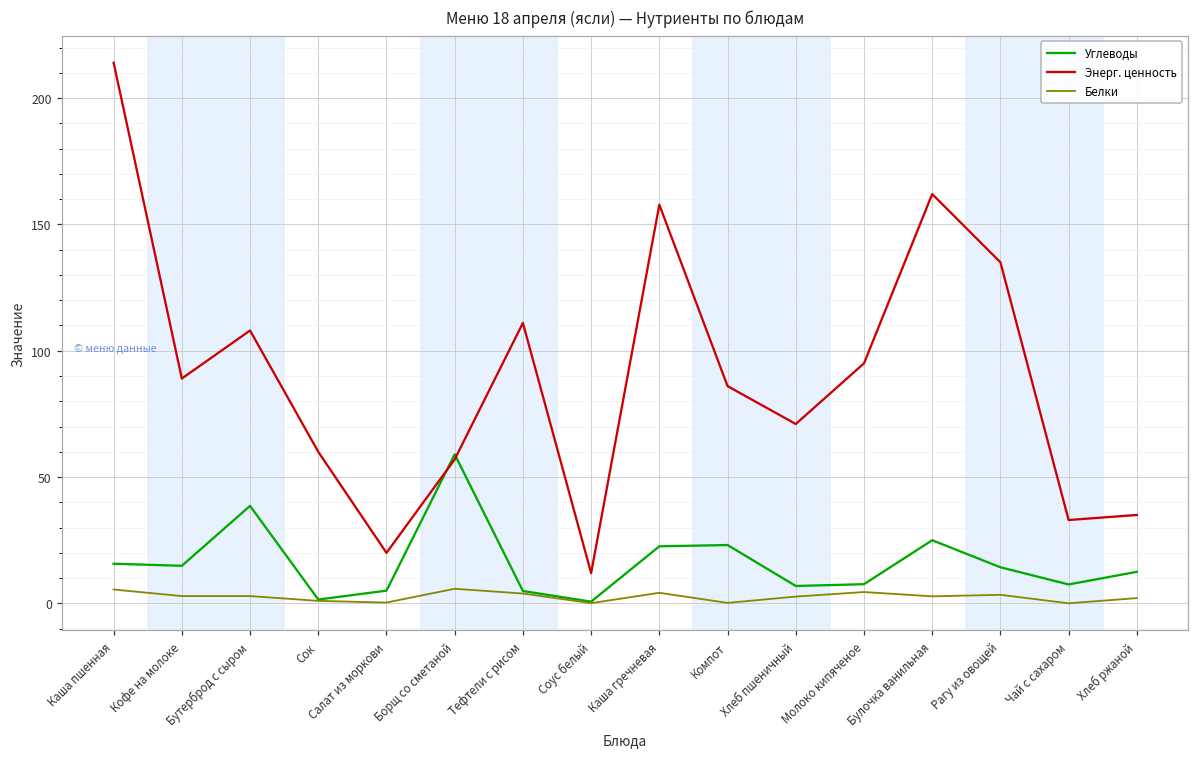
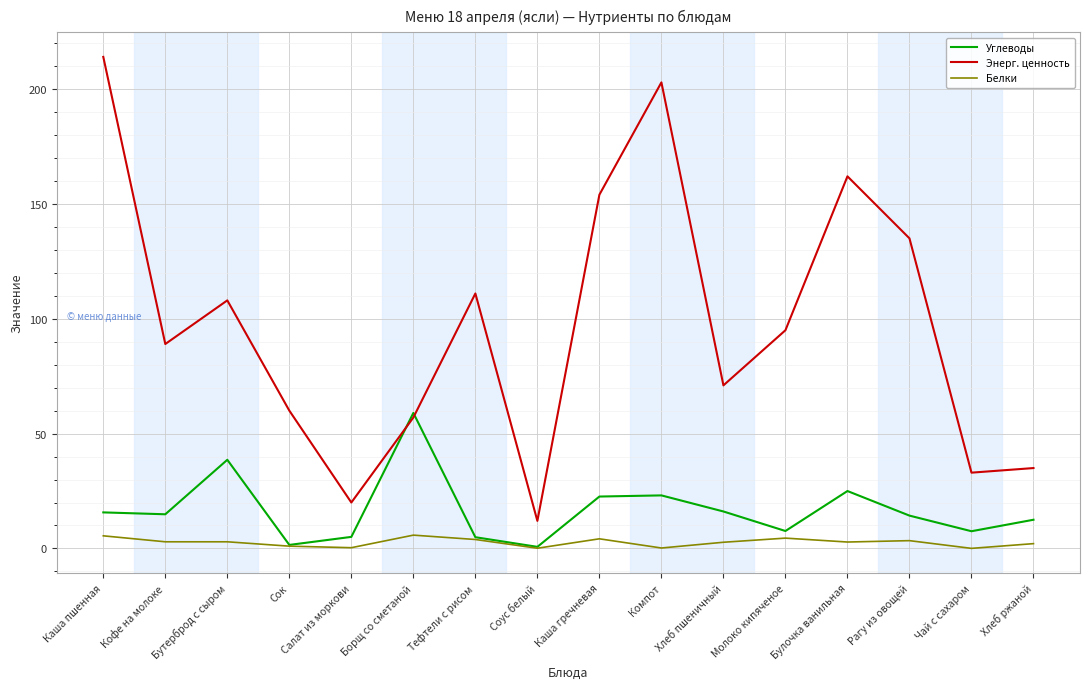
Энерг. ценность, Каша гречневая: 158 -> 154
Энерг. ценность, Компот: 86 -> 203
Углеводы, Хлеб пшеничный: 7 -> 16
